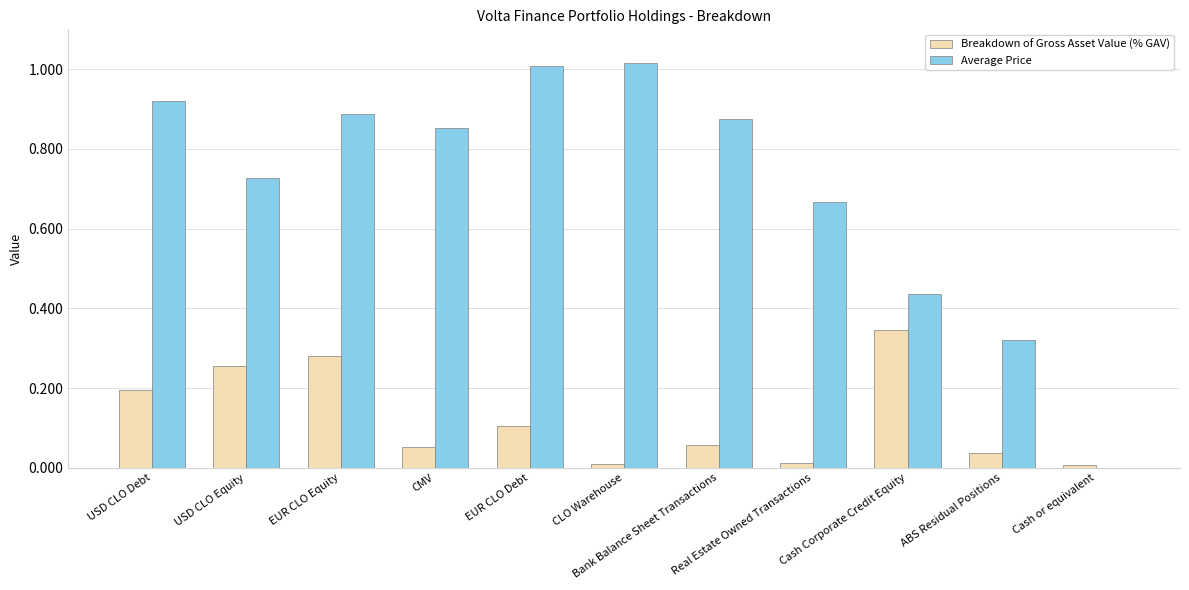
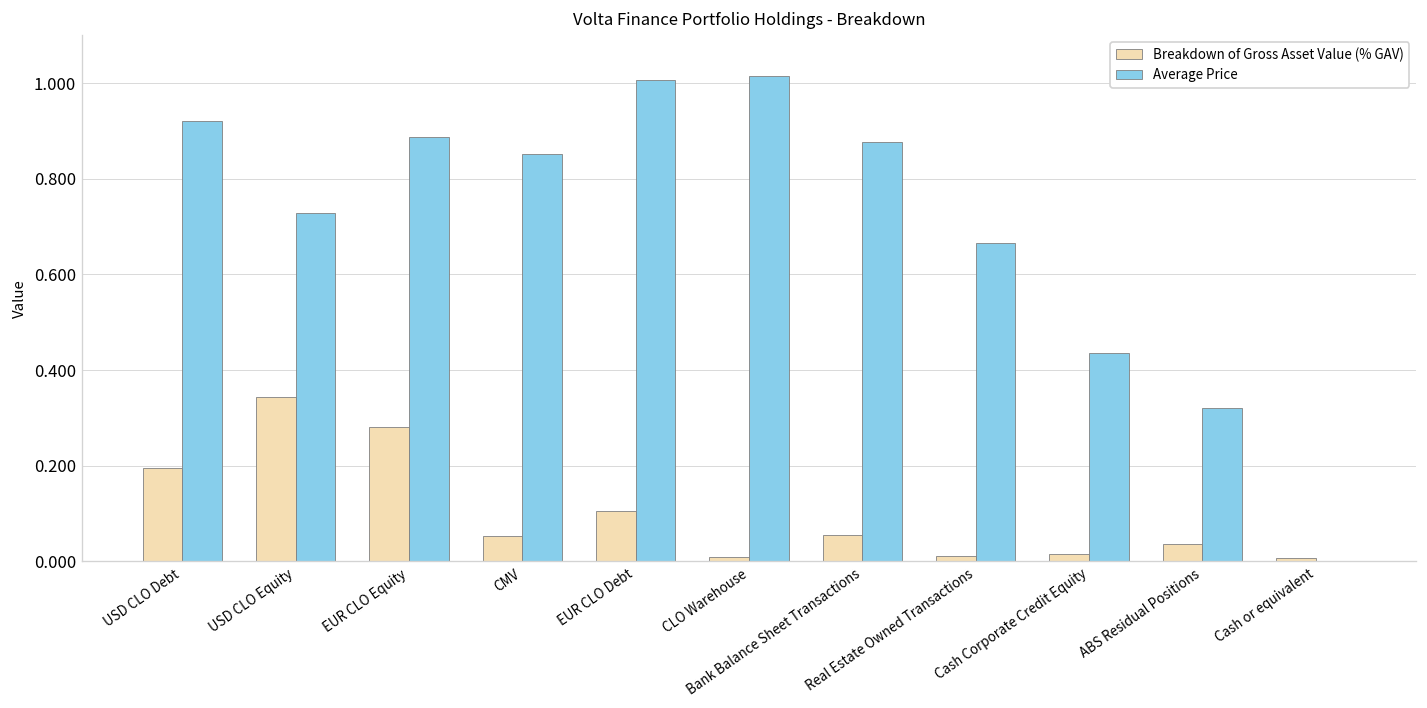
Breakdown of Gross Asset Value (% GAV), USD CLO Equity: 0.26 -> 0.34
Breakdown of Gross Asset Value (% GAV), Cash Corporate Credit Equity: 0.35 -> 0.02
